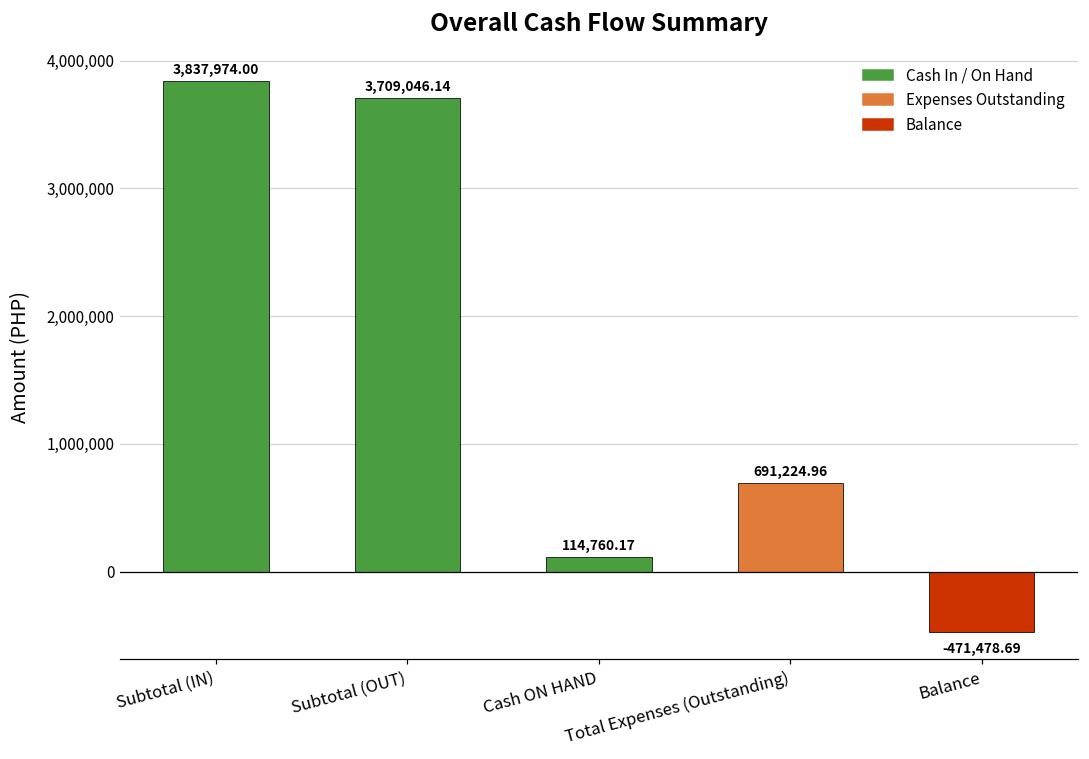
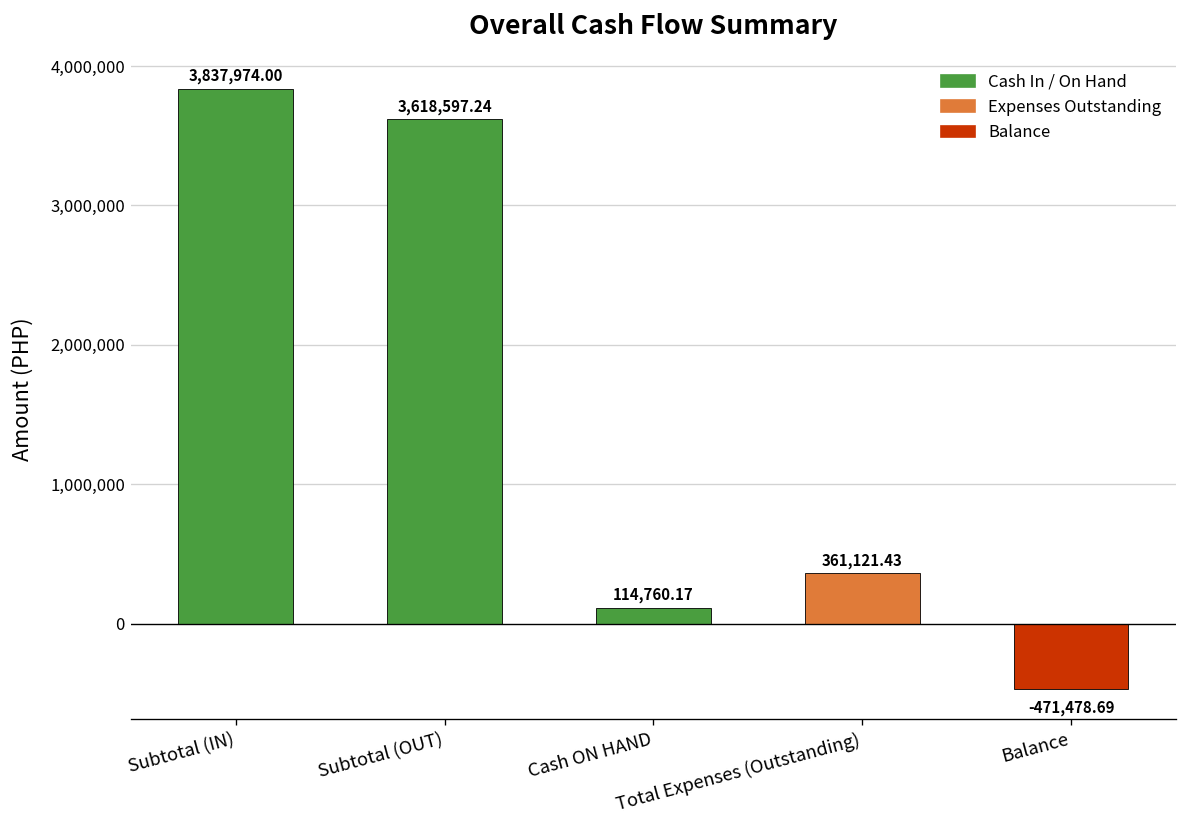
Subtotal (OUT): 3,709,046.14 -> 3,618,597.24
Total Expenses (Outstanding): 691,224.96 -> 361,121.43
